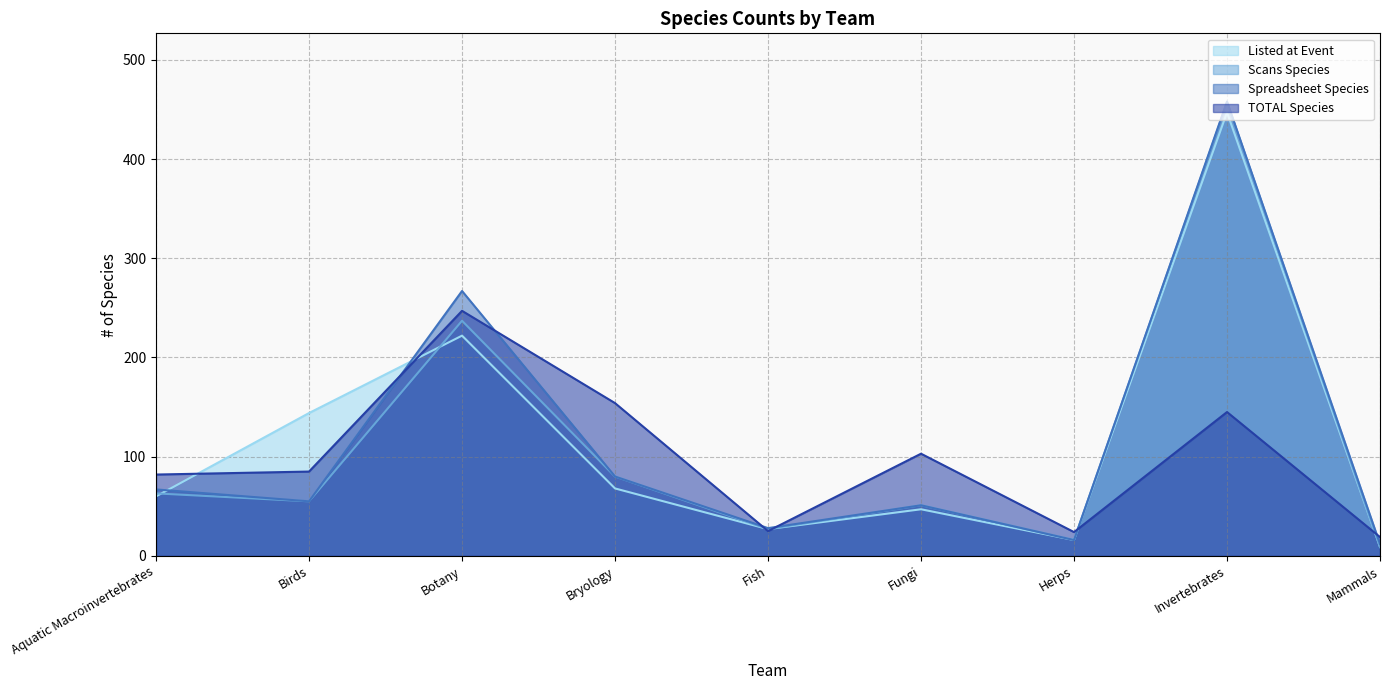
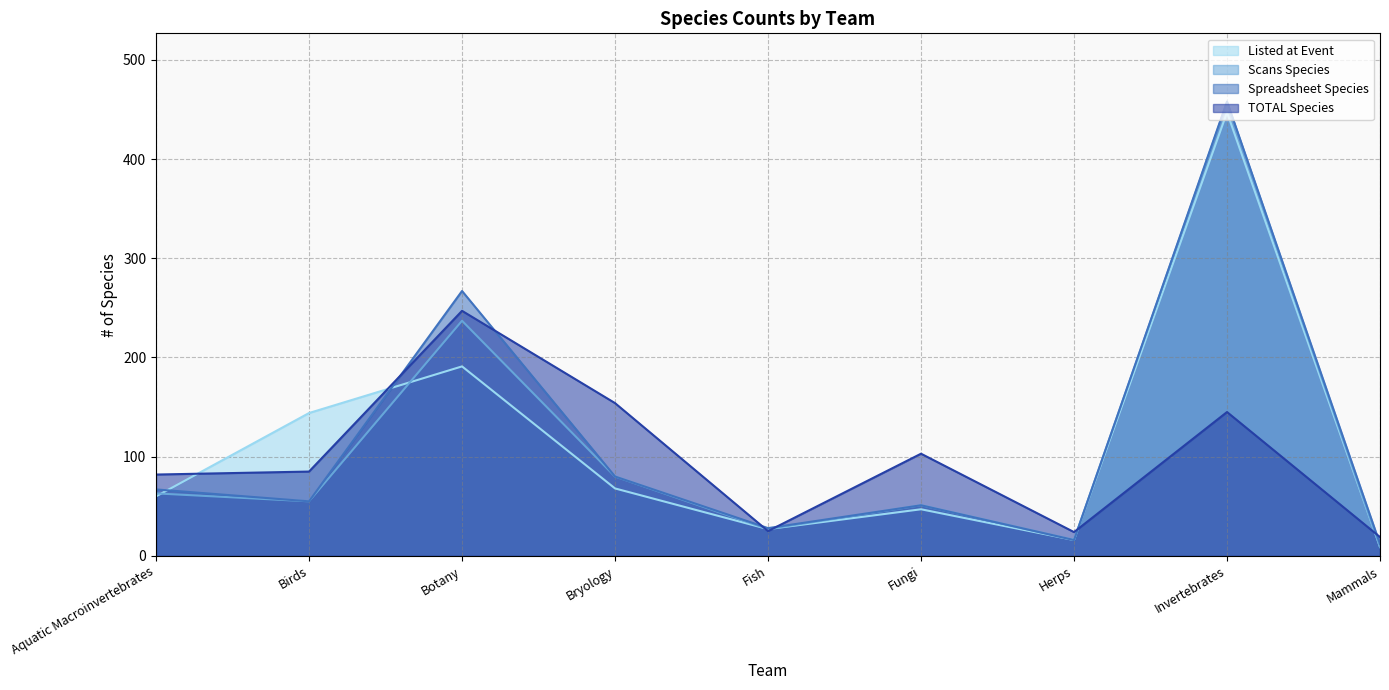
Listed at Event, Botany: 220 -> 190
